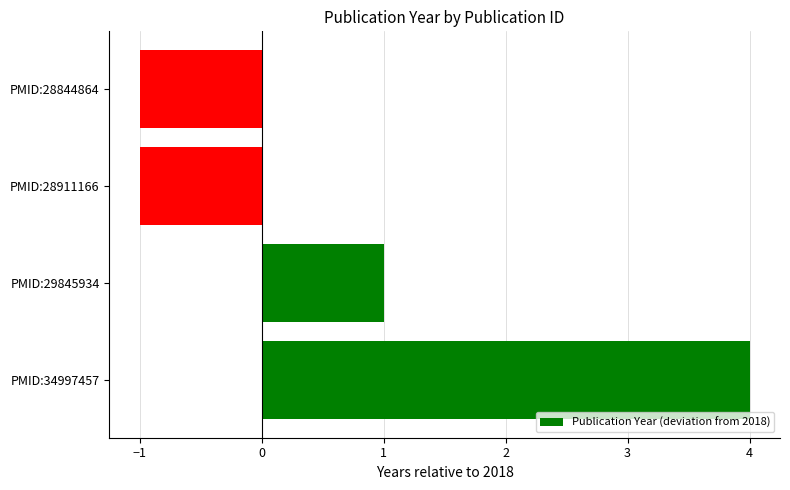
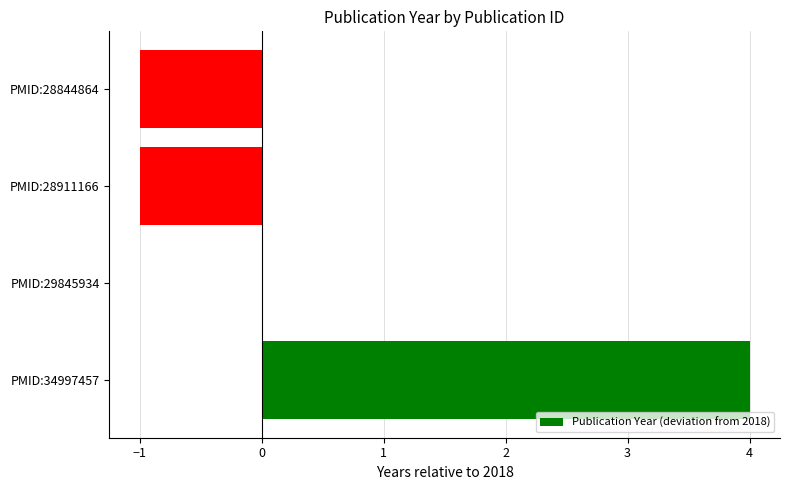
PMID:29845934: 1.00 -> 0.00
